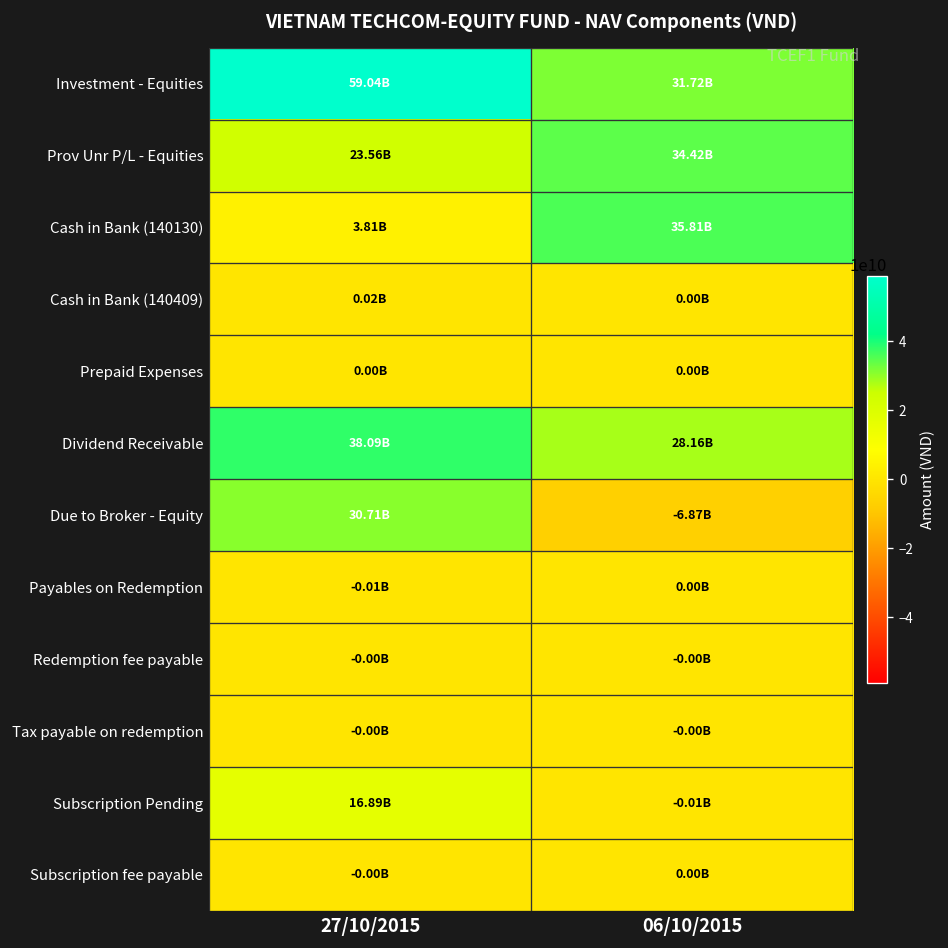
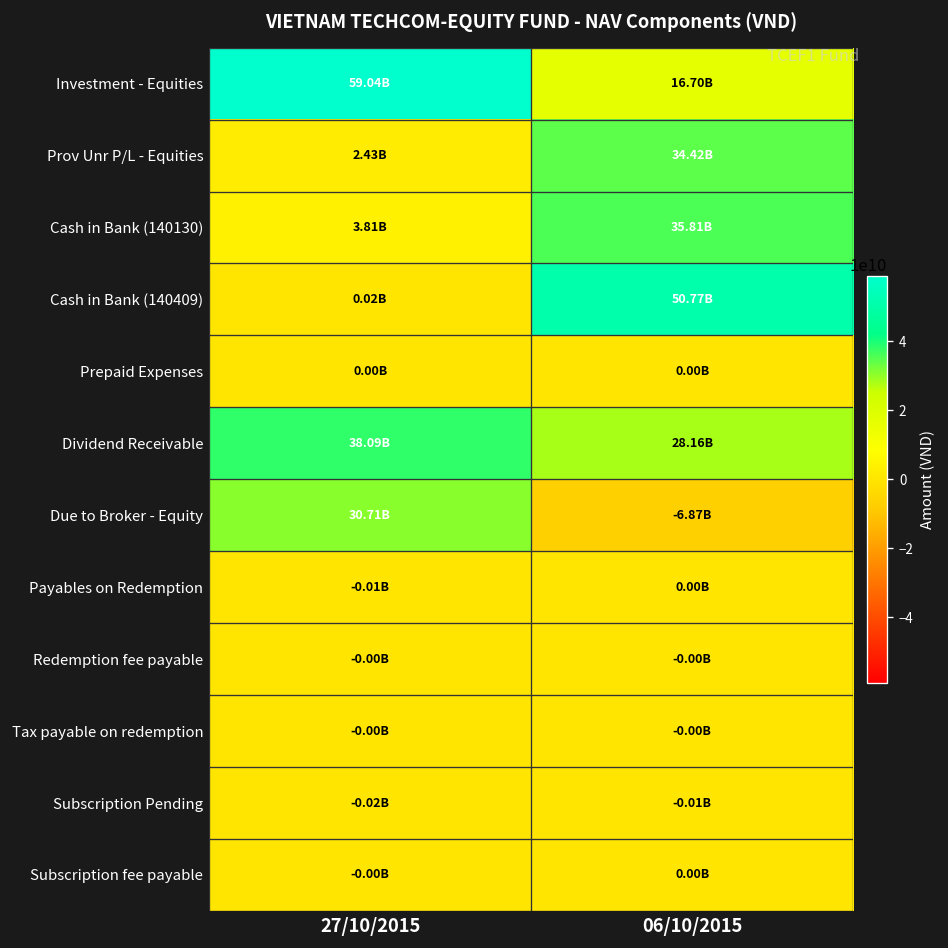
Investment - Equities, 06/10/2015: 31.72B -> 16.70B
Prov Unr P/L - Equities, 27/10/2015: 23.56B -> 2.43B
Cash in Bank (140409), 06/10/2015: 0.00B -> 50.77B
Subscription Pending, 27/10/2015: 16.89B -> -0.02B
